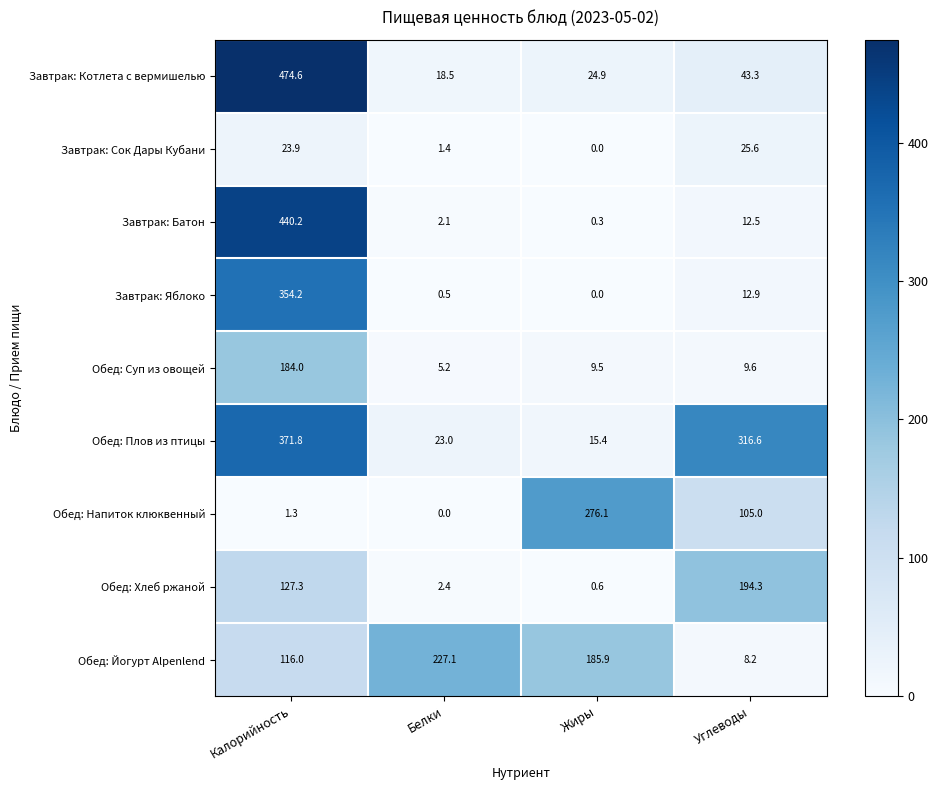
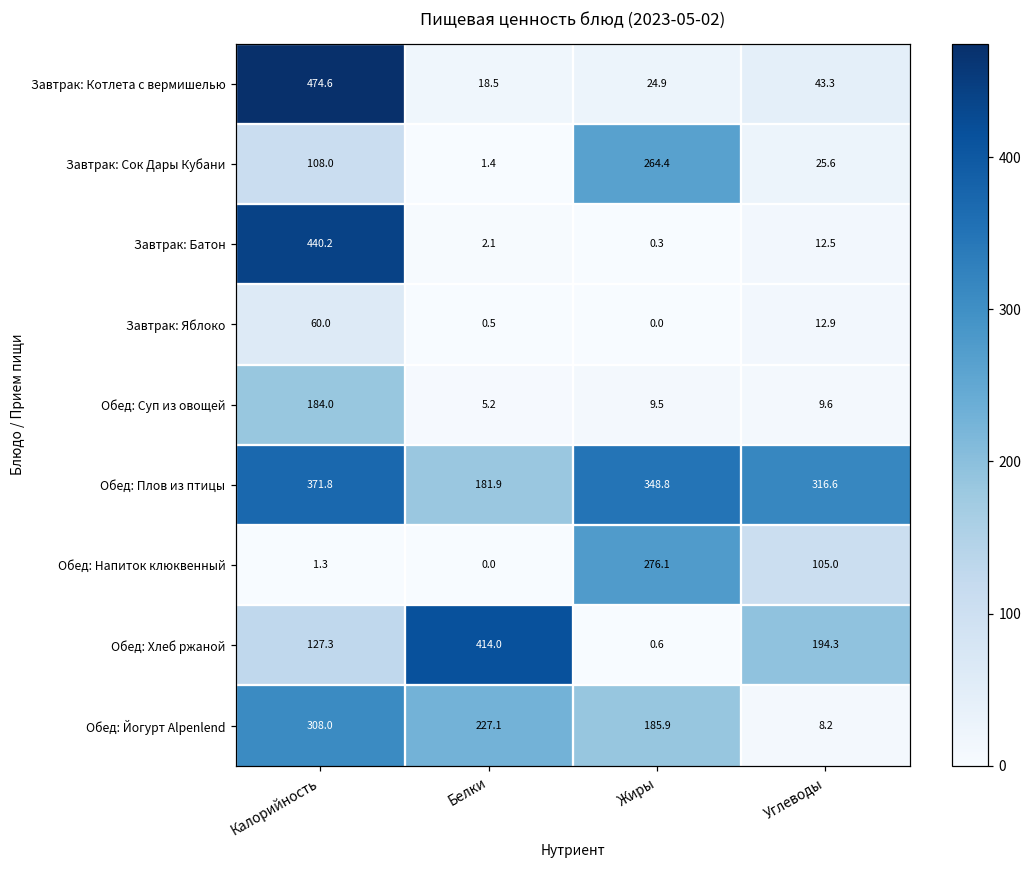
Завтрак: Сок Дары Кубани, Калорийность: 23.9 -> 108.0
Завтрак: Сок Дары Кубани, Жиры: 0.0 -> 264.4
Завтрак: Яблоко, Калорийность: 354.2 -> 60.0
Обед: Плов из птицы, Белки: 23.0 -> 181.9
Обед: Плов из птицы, Жиры: 15.4 -> 348.8
Обед: Хлеб ржаной, Белки: 2.4 -> 414.0
Обед: Йогурт Alpenlend, Калорийность: 116.0 -> 308.0
